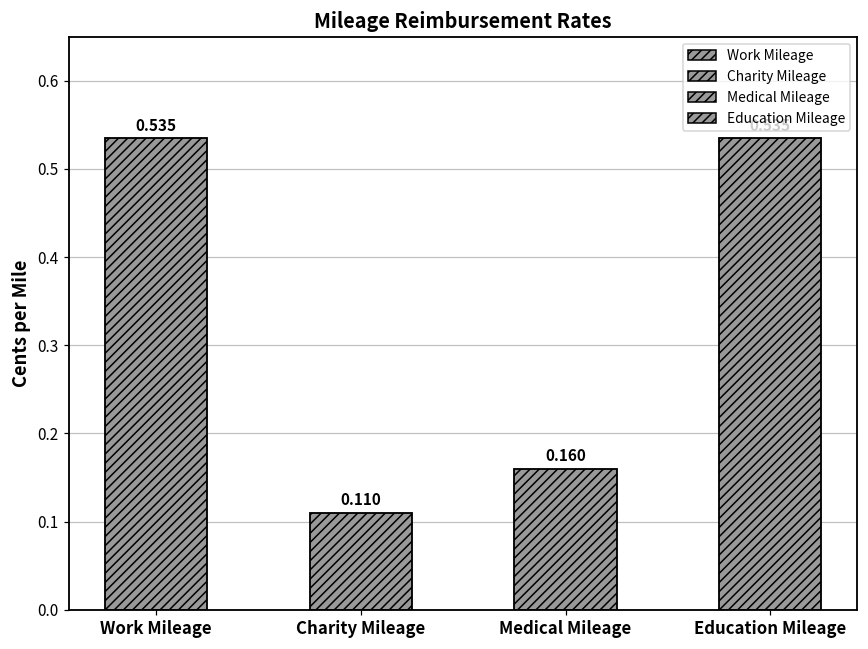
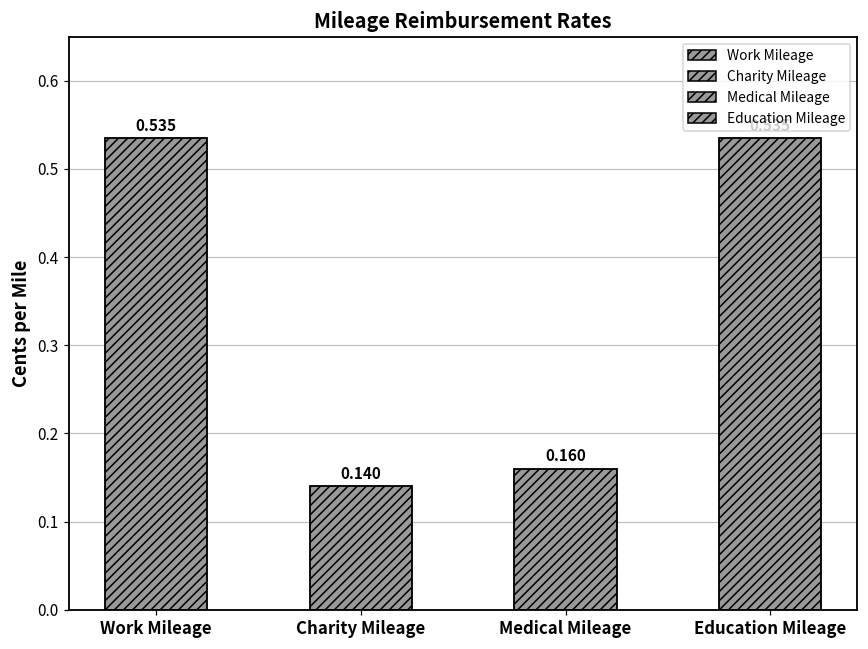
Charity Mileage: 0.110 -> 0.140
